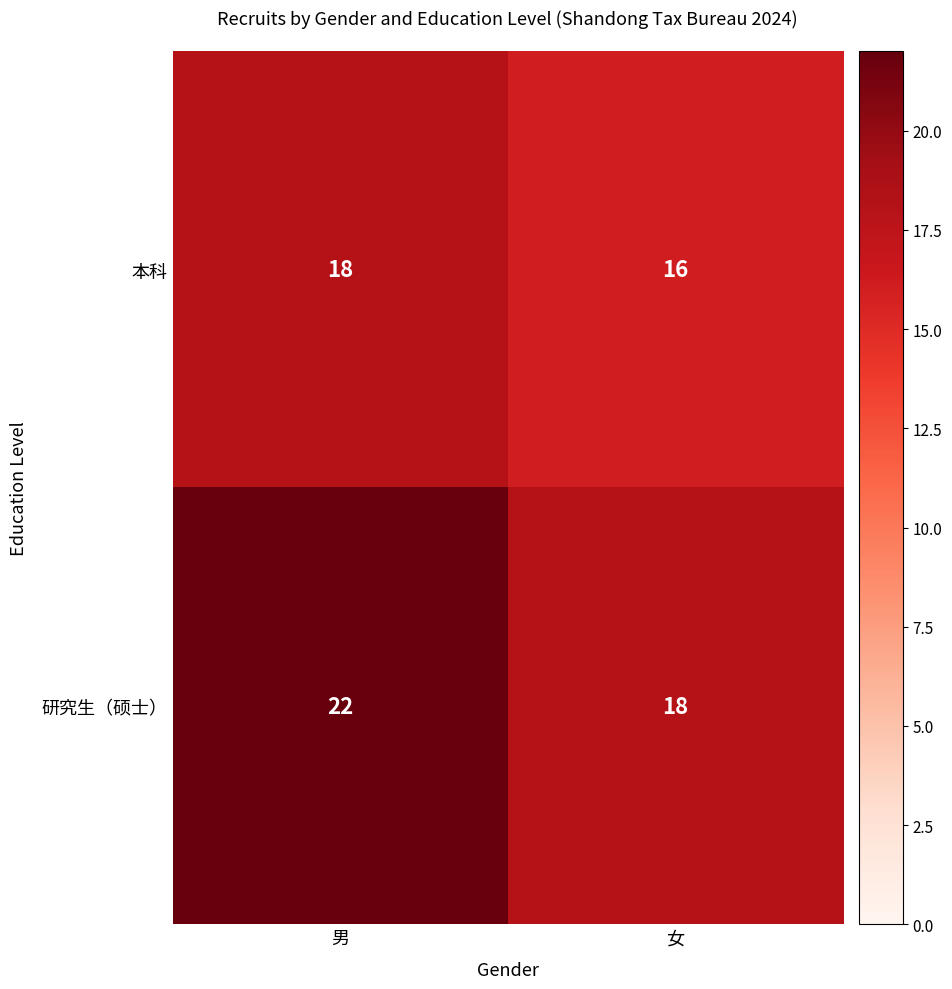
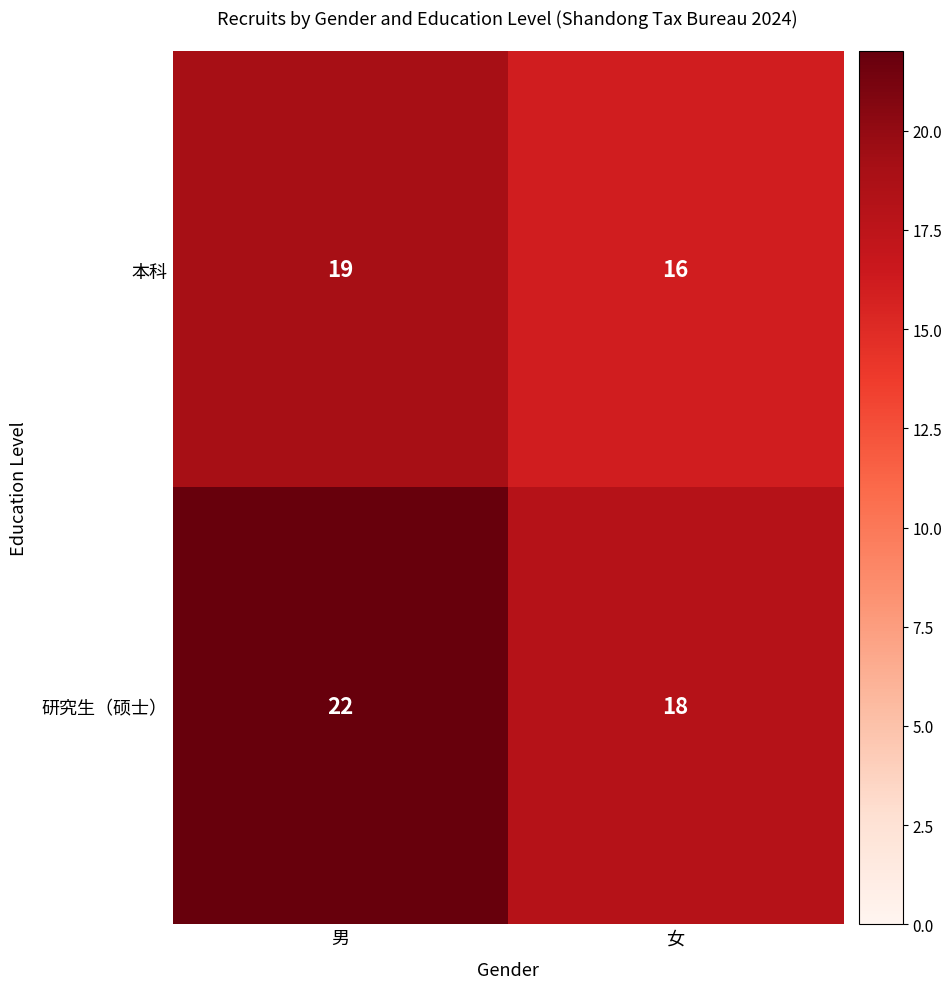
本科, 男: 18 -> 19
